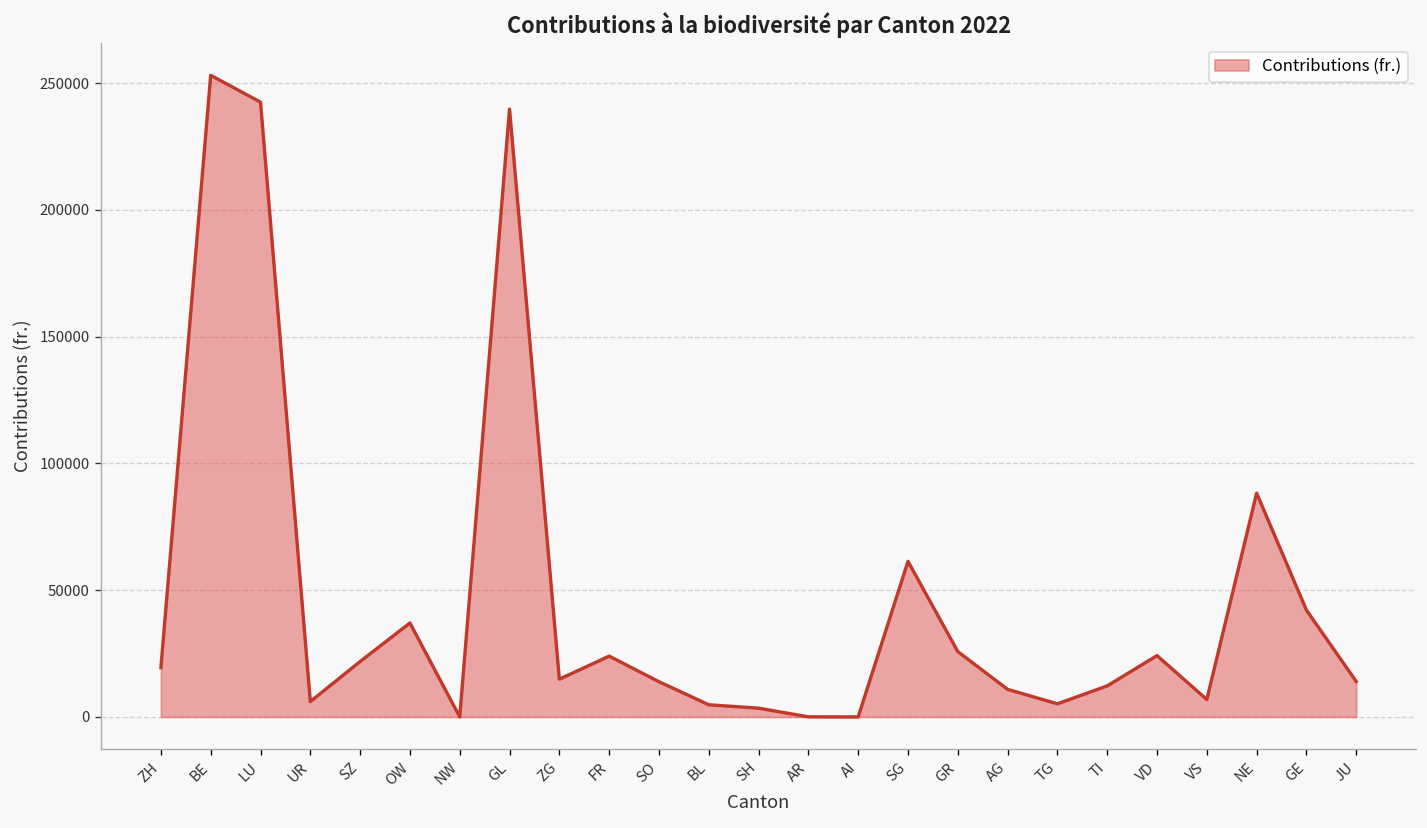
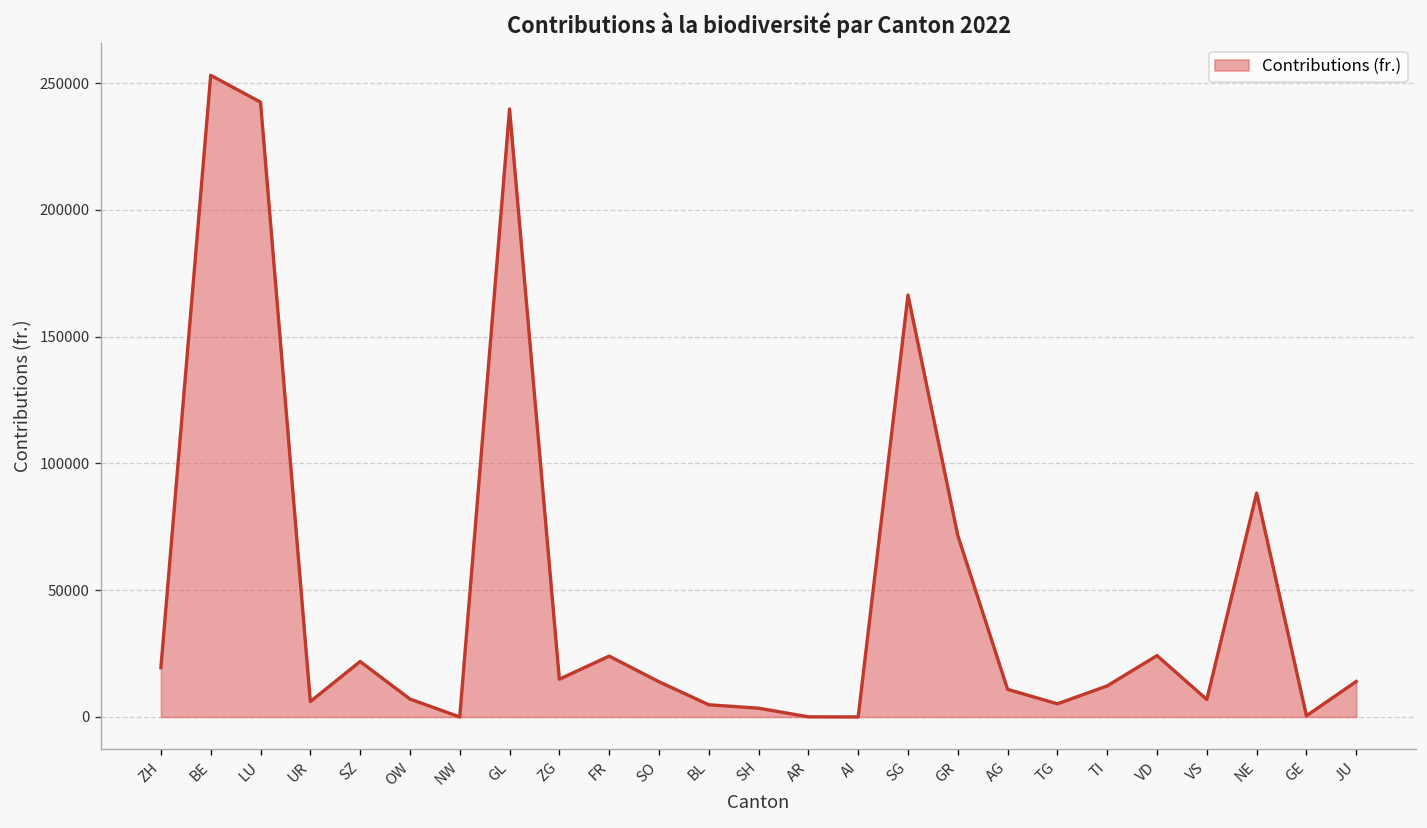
OW: 37000 -> 7000
SG: 61000 -> 166000
GR: 26000 -> 72000
GE: 42000 -> 0
